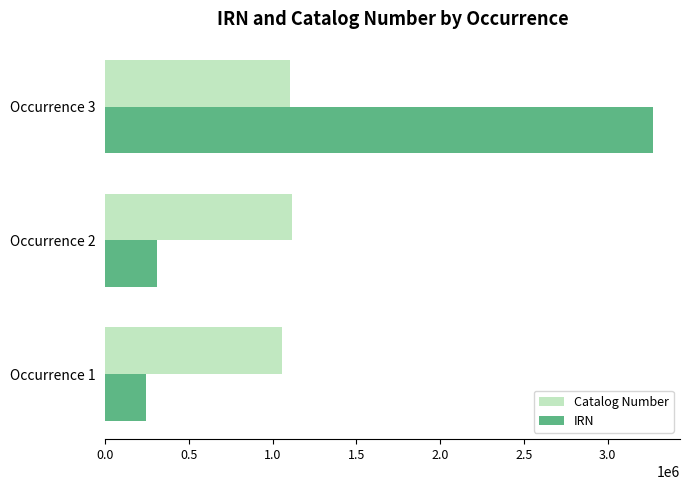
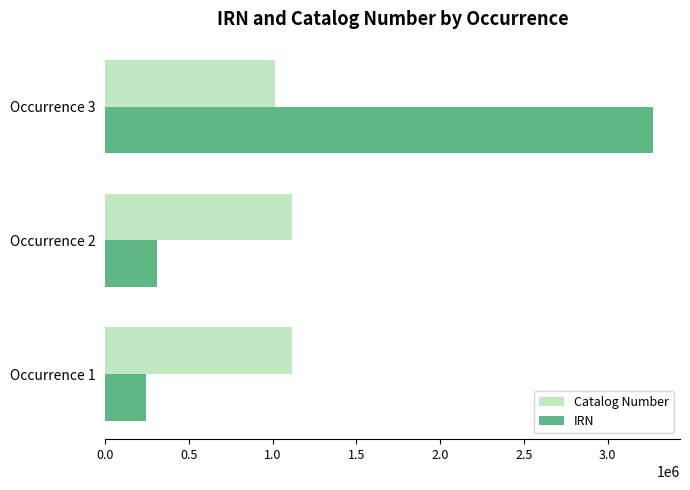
Catalog Number, Occurrence 3: 1110000 -> 1010000
Catalog Number, Occurrence 1: 1050000 -> 1110000
